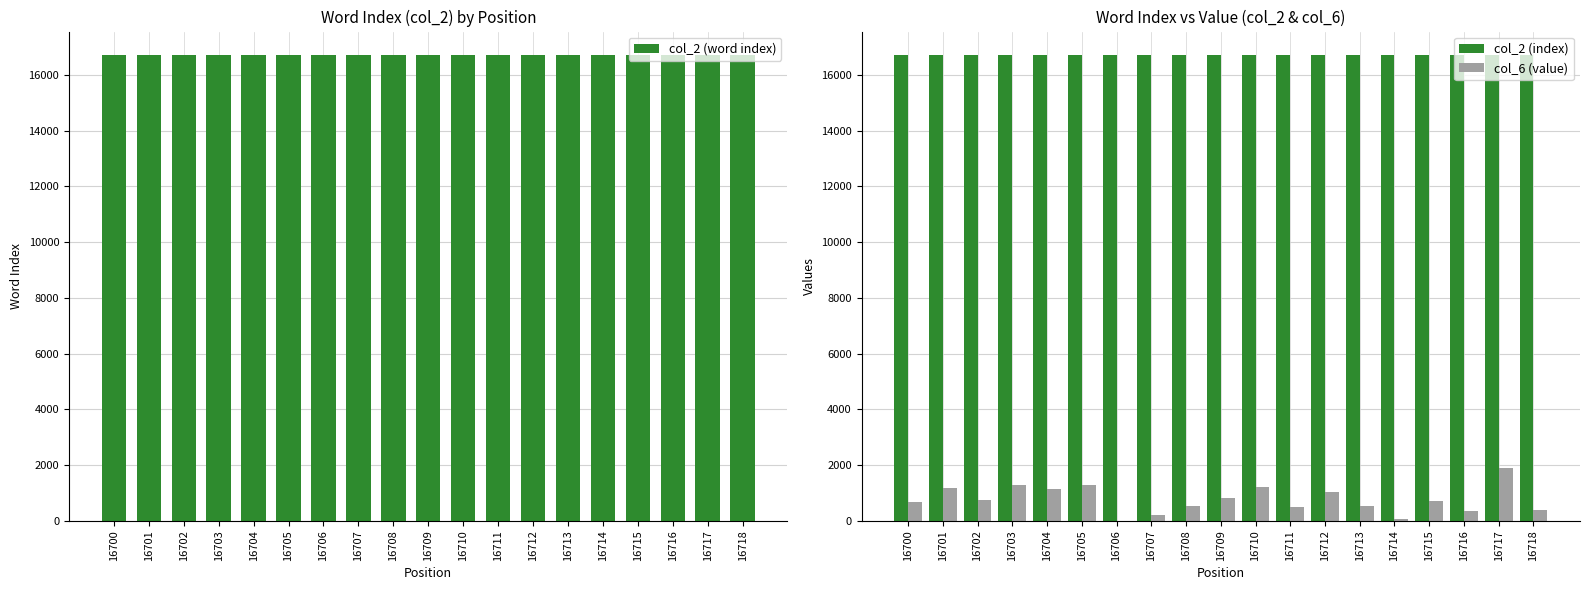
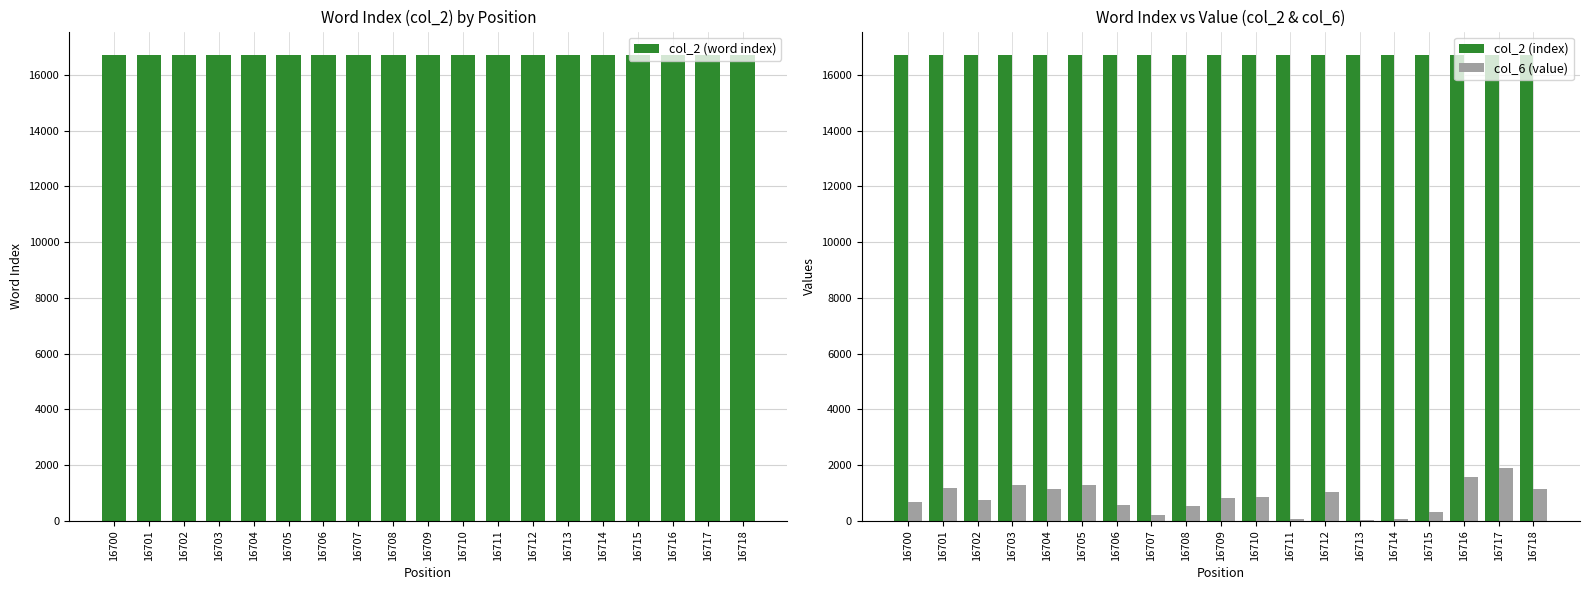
Word Index vs Value (col_2 & col_6), col_6 (value), 16706: 0 -> 600
Word Index vs Value (col_2 & col_6), col_6 (value), 16710: 1200 -> 800
Word Index vs Value (col_2 & col_6), col_6 (value), 16711: 500 -> 100
Word Index vs Value (col_2 & col_6), col_6 (value), 16713: 500 -> 0
Word Index vs Value (col_2 & col_6), col_6 (value), 16715: 700 -> 300
Word Index vs Value (col_2 & col_6), col_6 (value), 16716: 400 -> 1600
Word Index vs Value (col_2 & col_6), col_6 (value), 16718: 400 -> 1100
